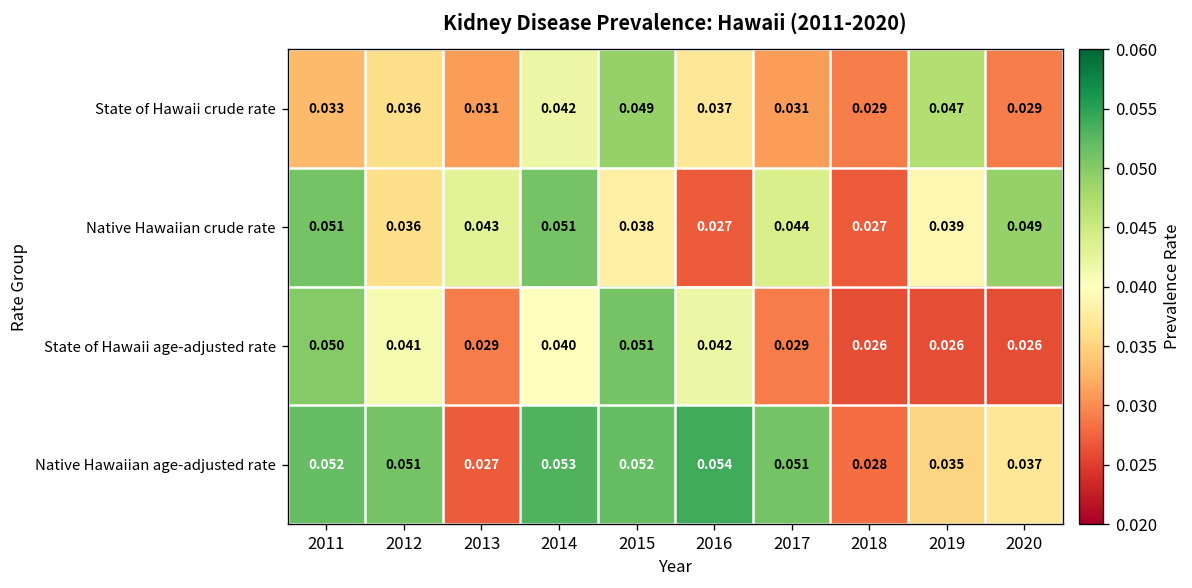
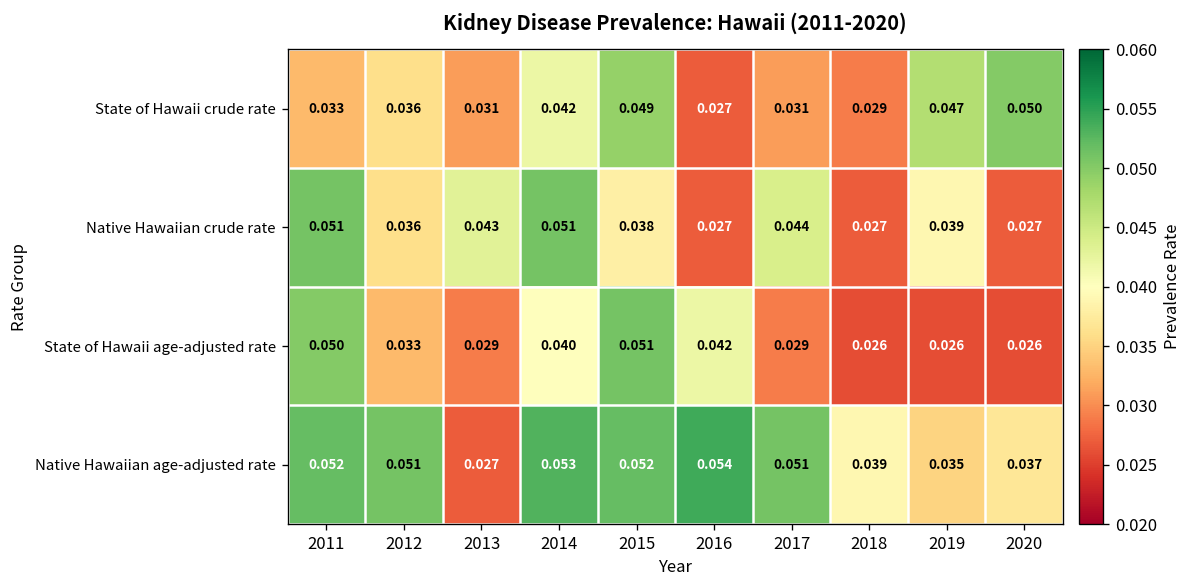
State of Hawaii crude rate, 2016: 0.037 -> 0.027
State of Hawaii crude rate, 2020: 0.029 -> 0.050
Native Hawaiian crude rate, 2020: 0.049 -> 0.027
State of Hawaii age-adjusted rate, 2012: 0.041 -> 0.033
Native Hawaiian age-adjusted rate, 2018: 0.028 -> 0.039
